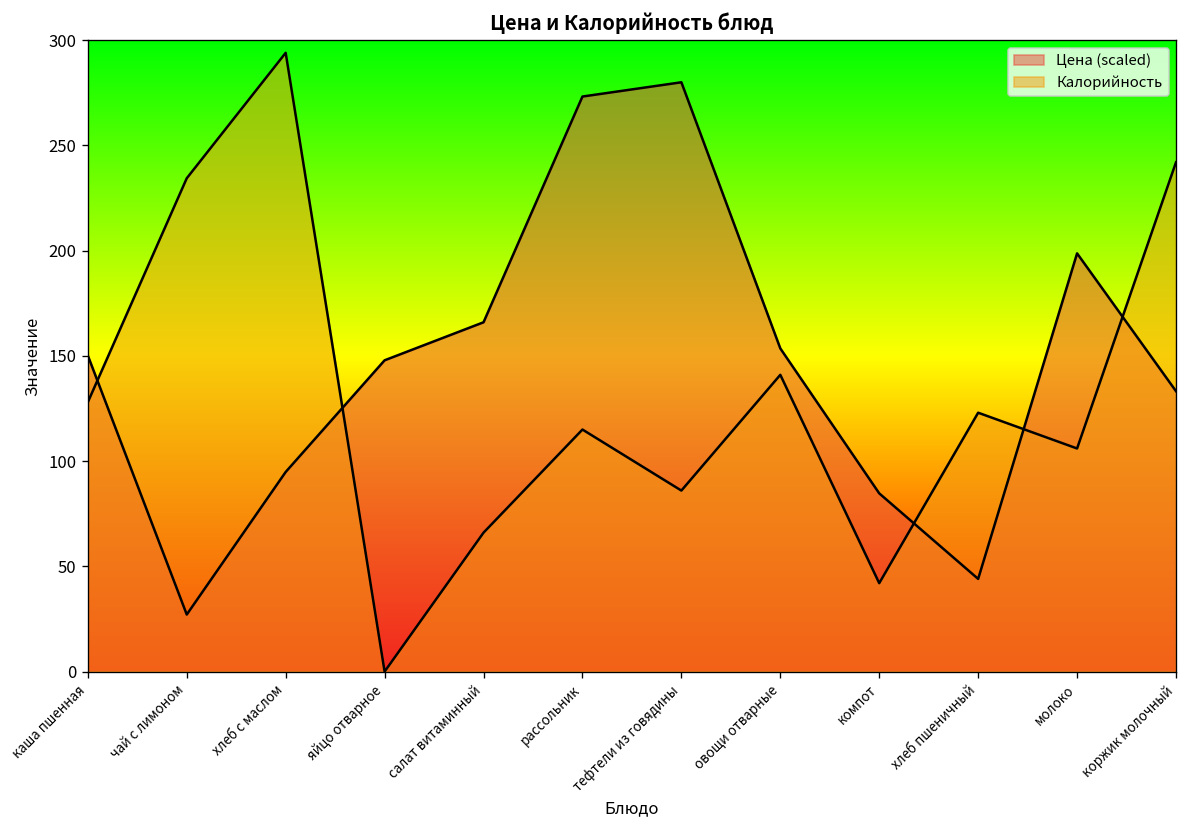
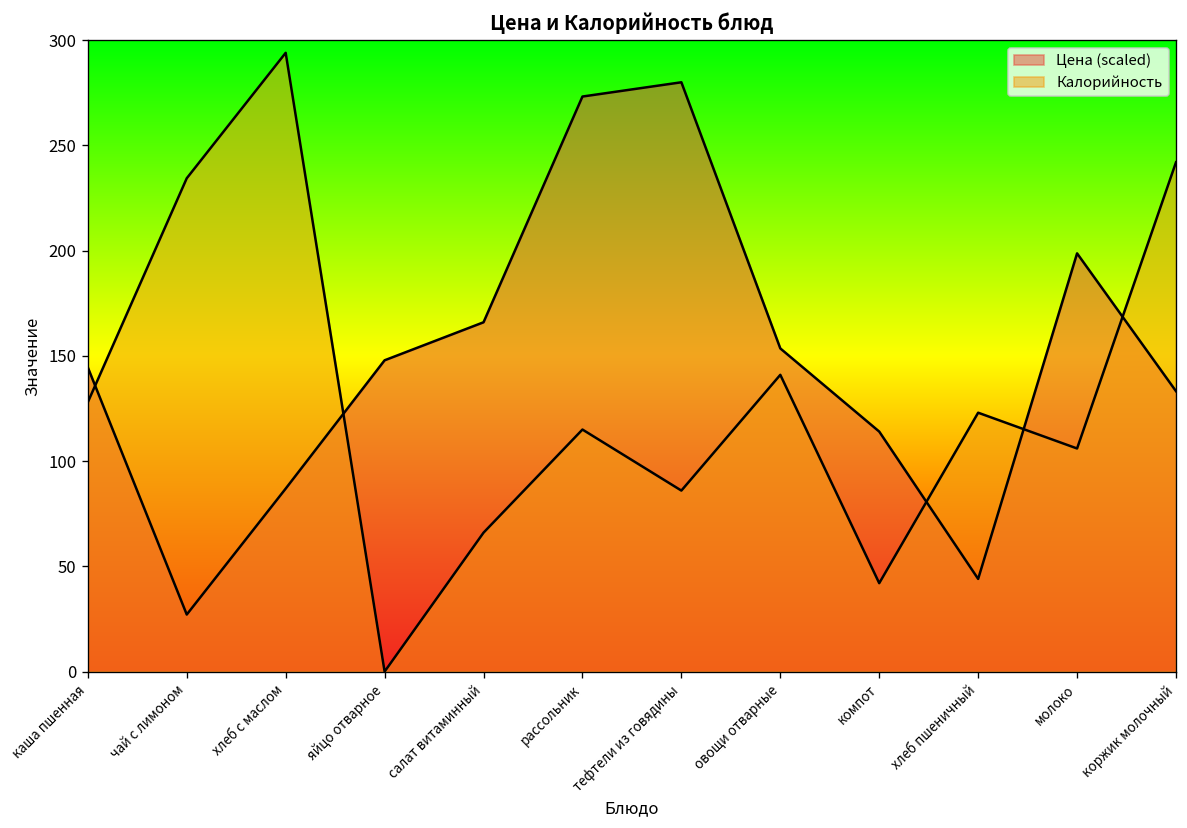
Цена (scaled), каша пшенная: 150 -> 145
Цена (scaled), хлеб с маслом: 95 -> 87
Цена (scaled), компот: 85 -> 114
